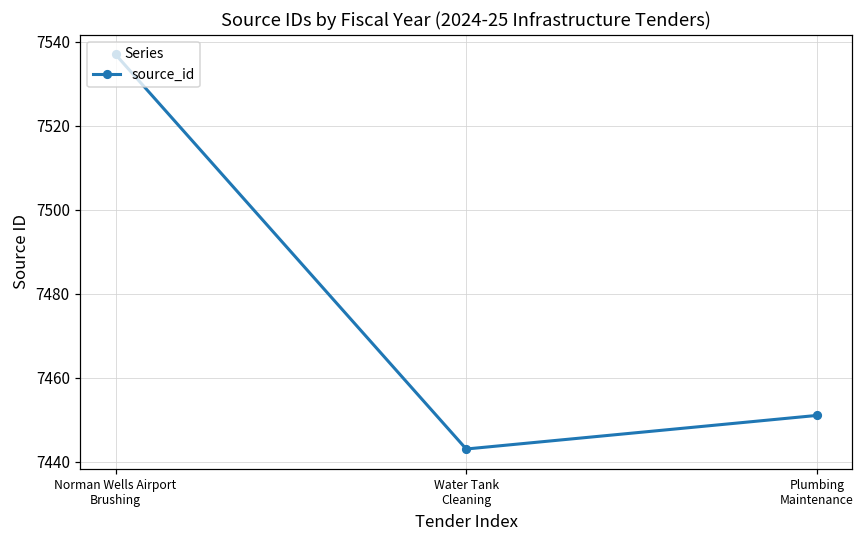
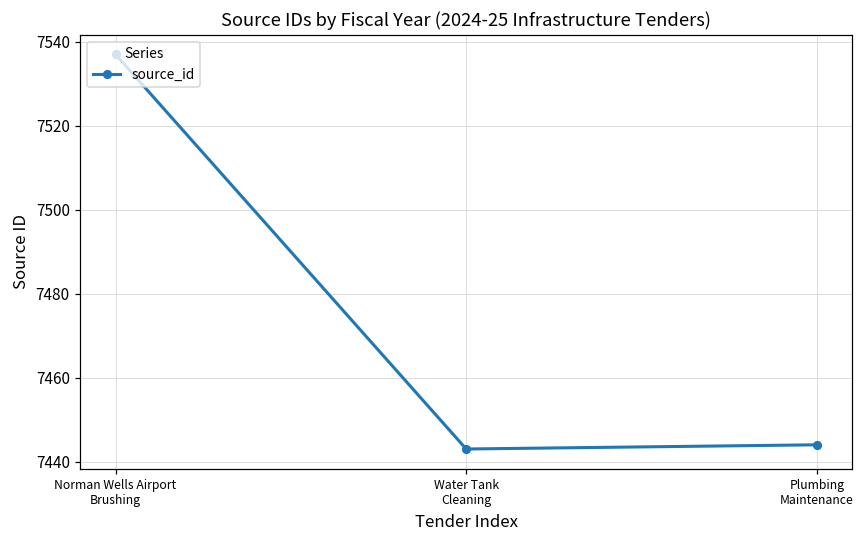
Plumbing Maintenance: 7451 -> 7444
